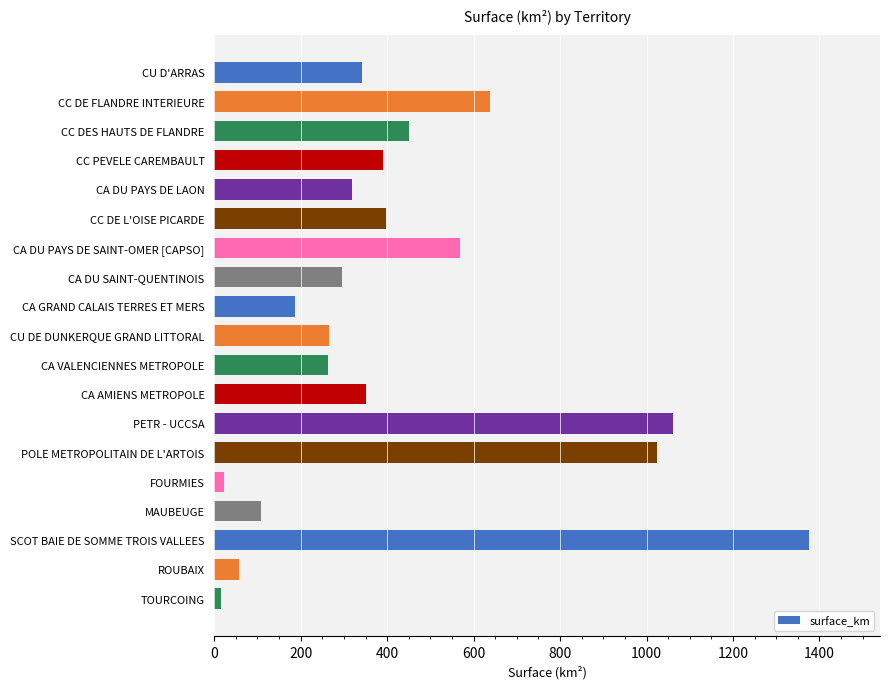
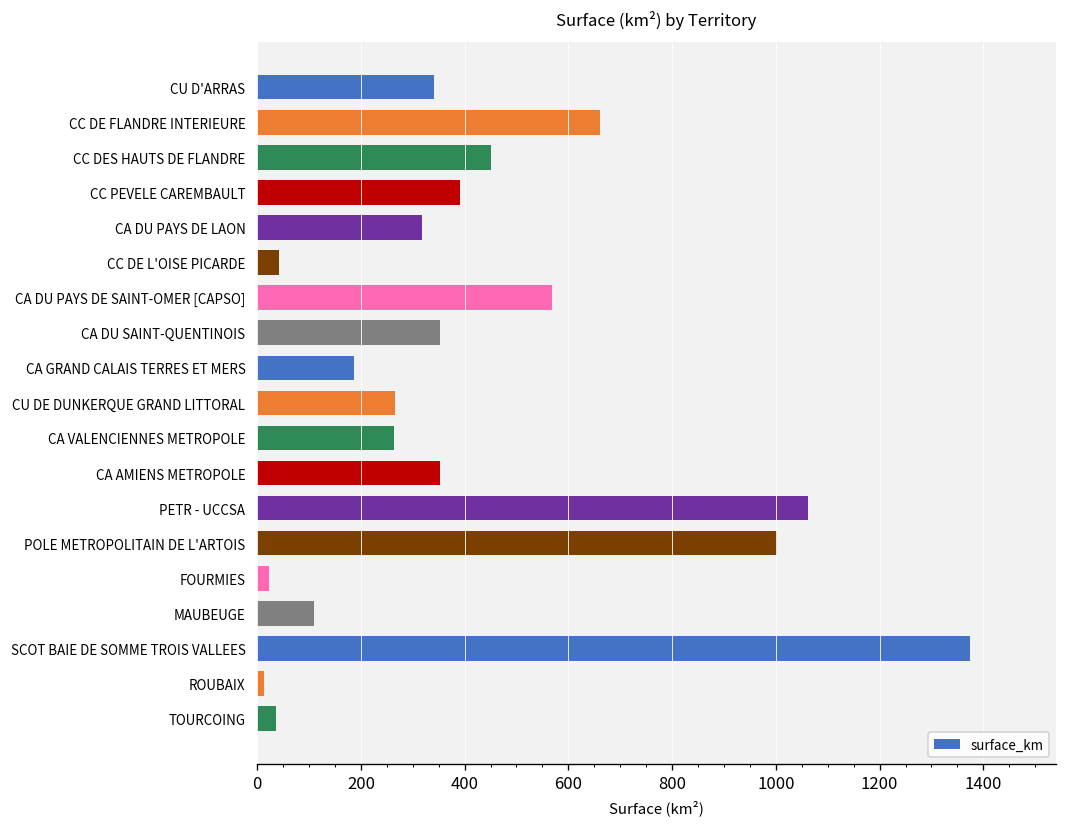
CC DE FLANDRE INTERIEURE: 640 -> 660
CC DE L'OISE PICARDE: 400 -> 40
CA DU SAINT-QUENTINOIS: 300 -> 350
POLE METROPOLITAIN DE L'ARTOIS: 1030 -> 1000
ROUBAIX: 60 -> 10
TOURCOING: 20 -> 40
